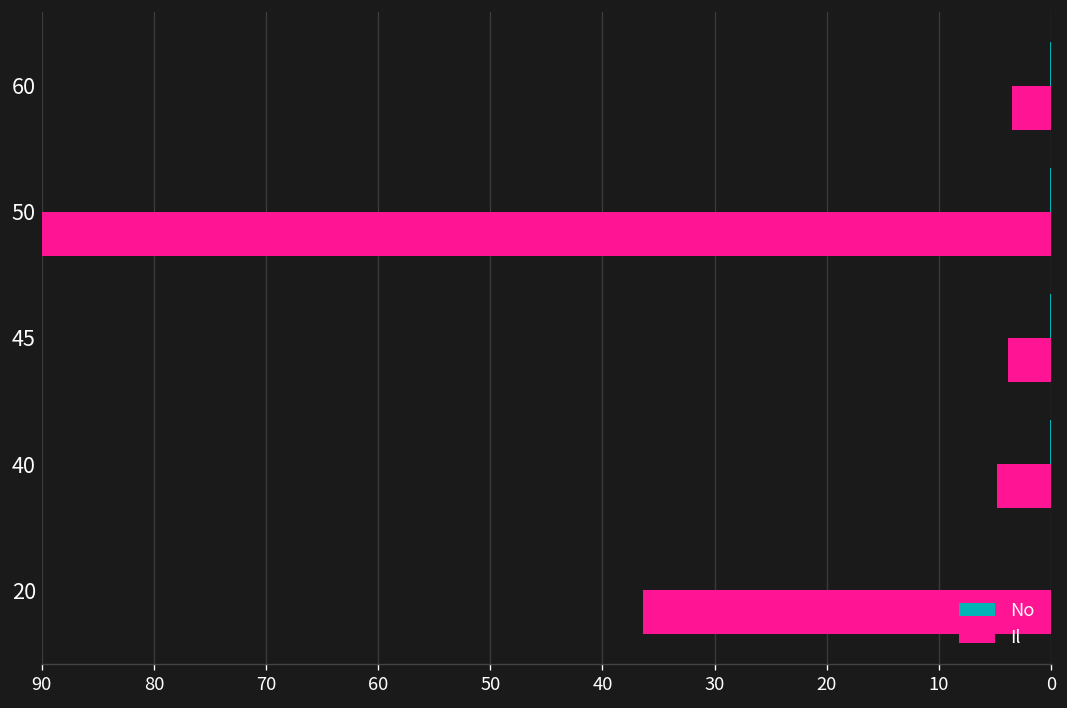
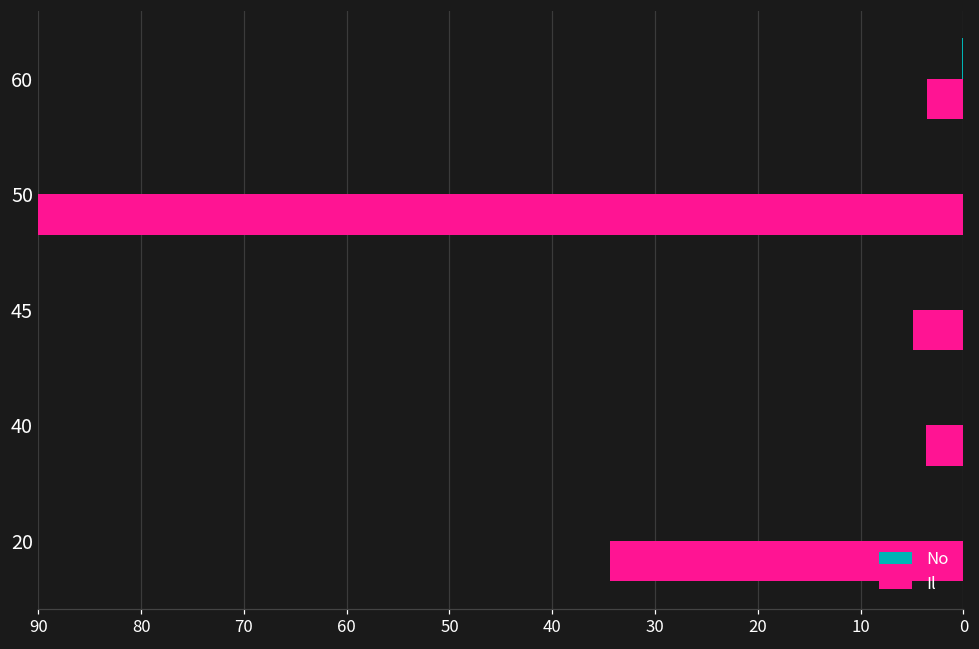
Il, 45: 4 -> 5
Il, 40: 5 -> 4
Il, 20: 36 -> 34
